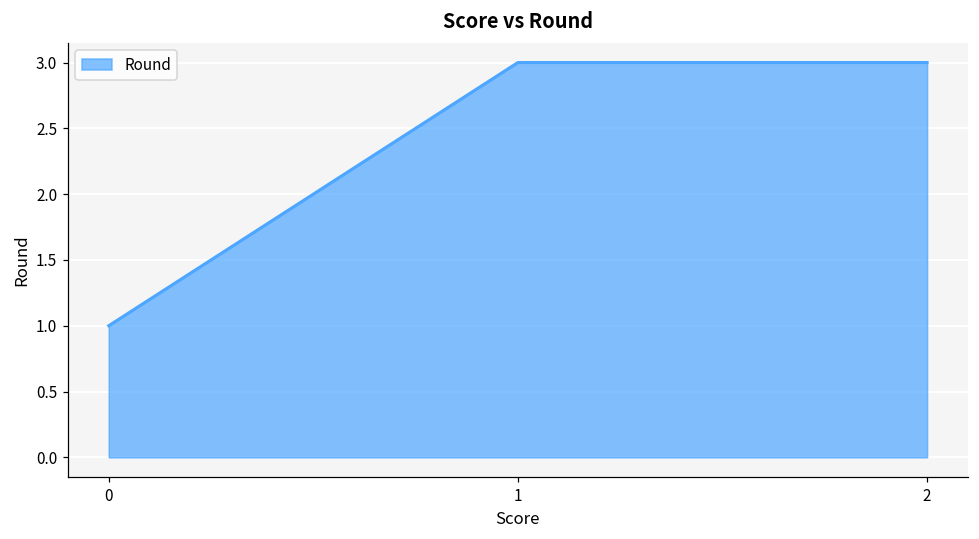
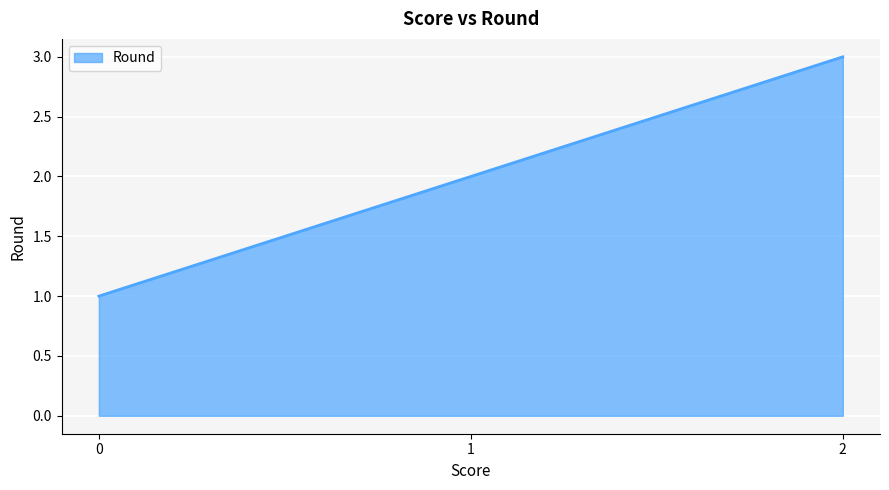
1: 3 -> 2
